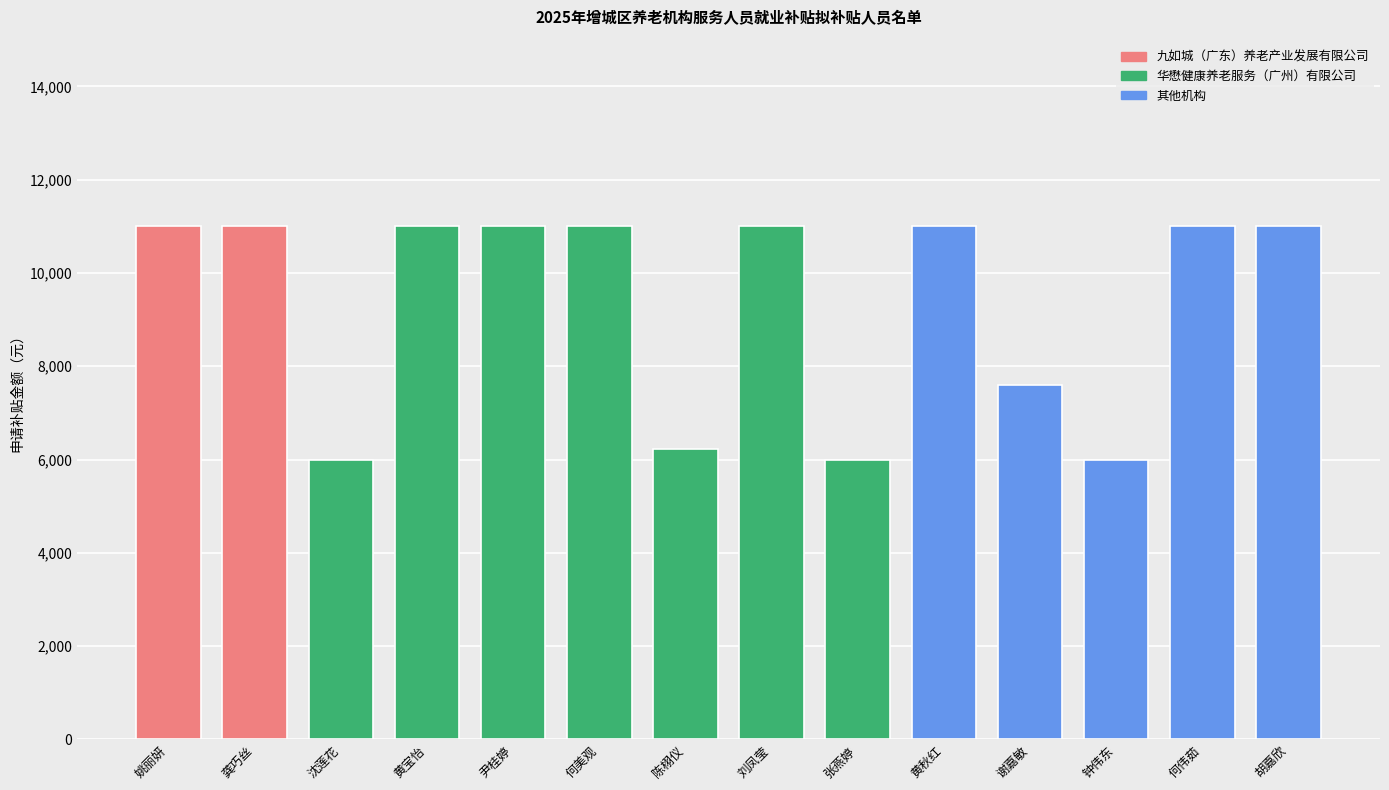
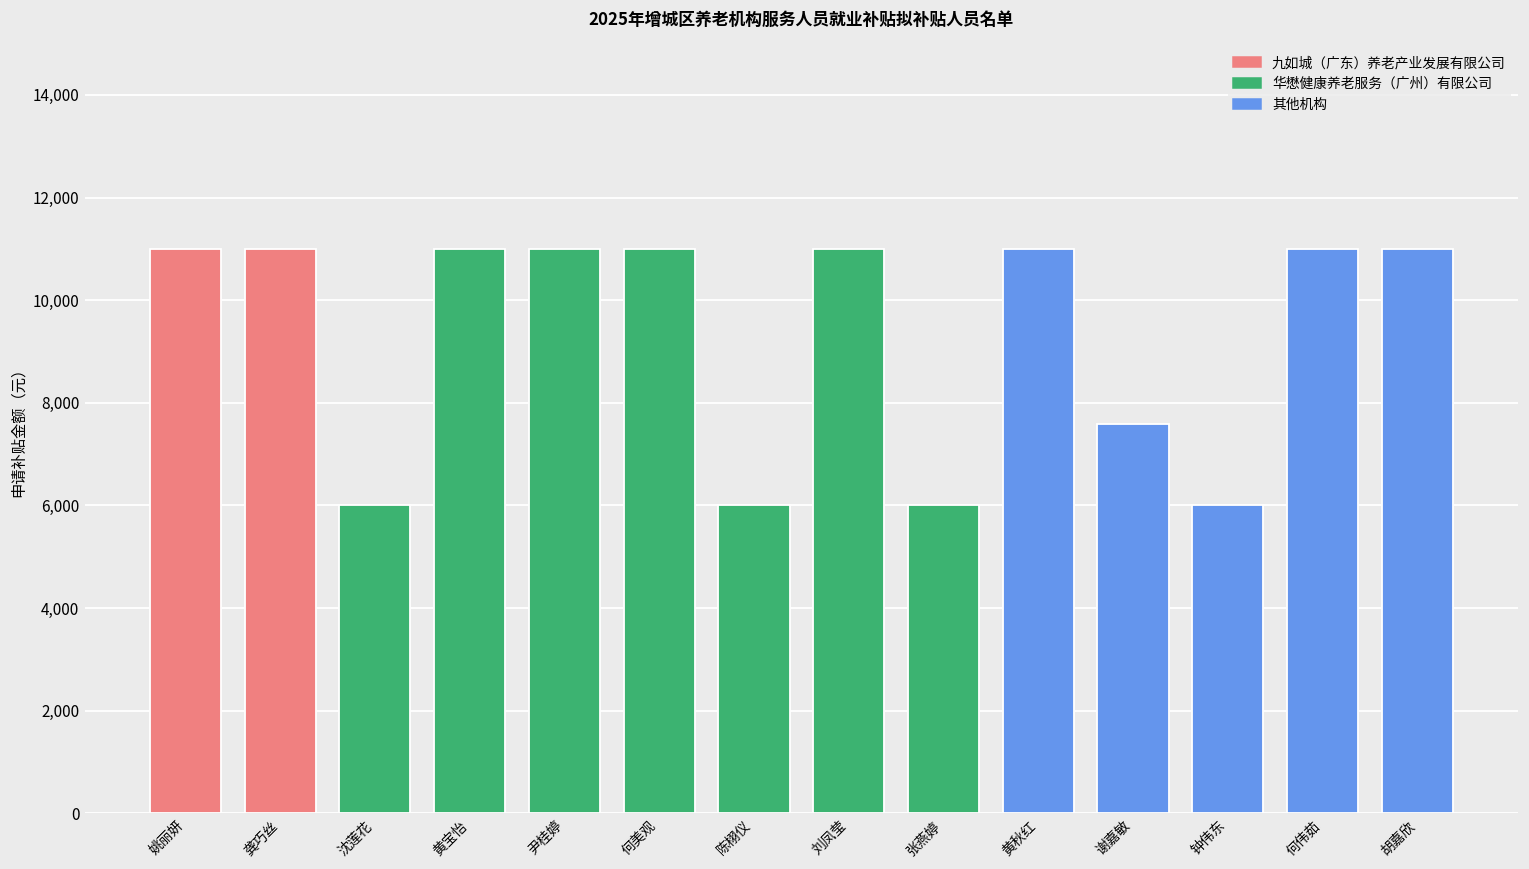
陈栩仪: 6,200 -> 6,000
